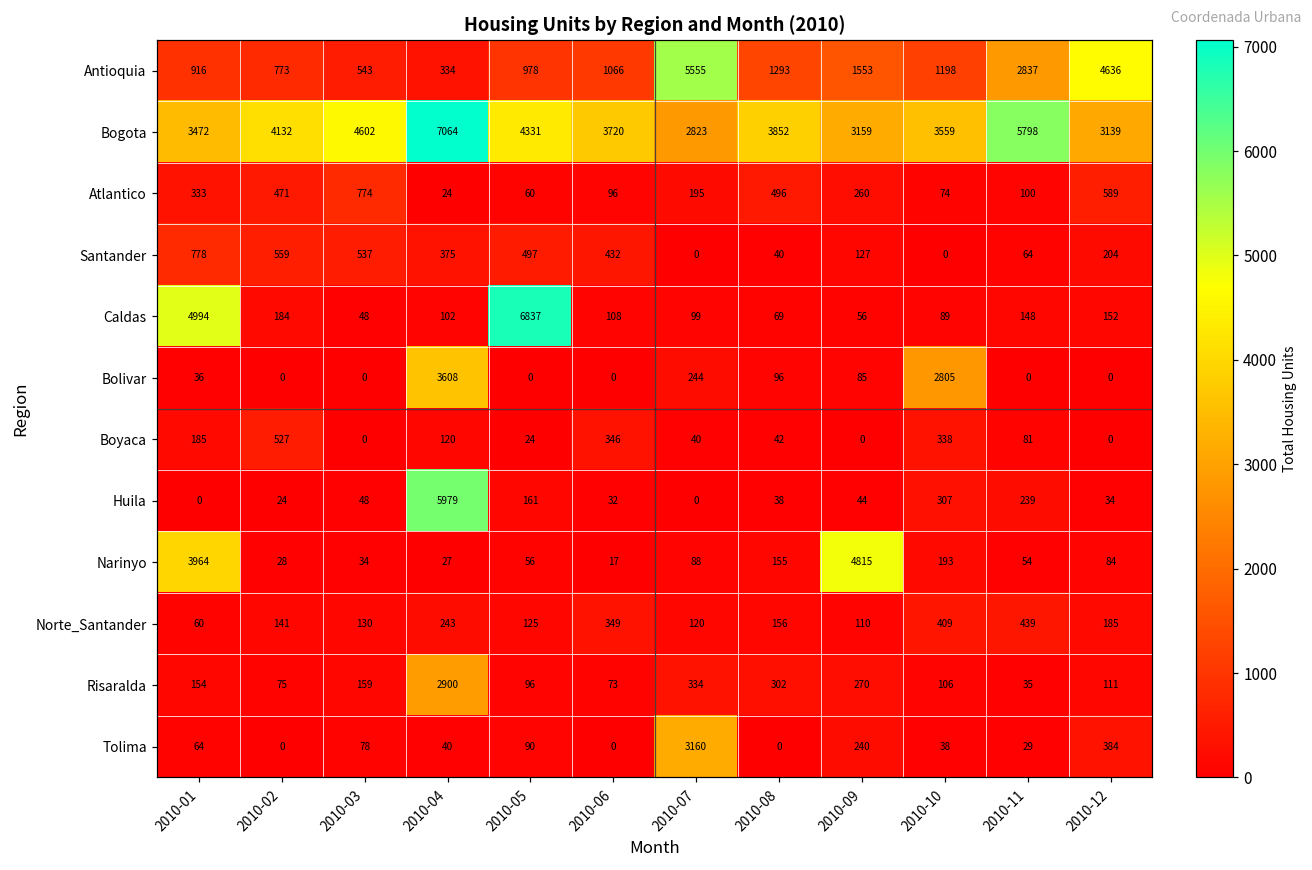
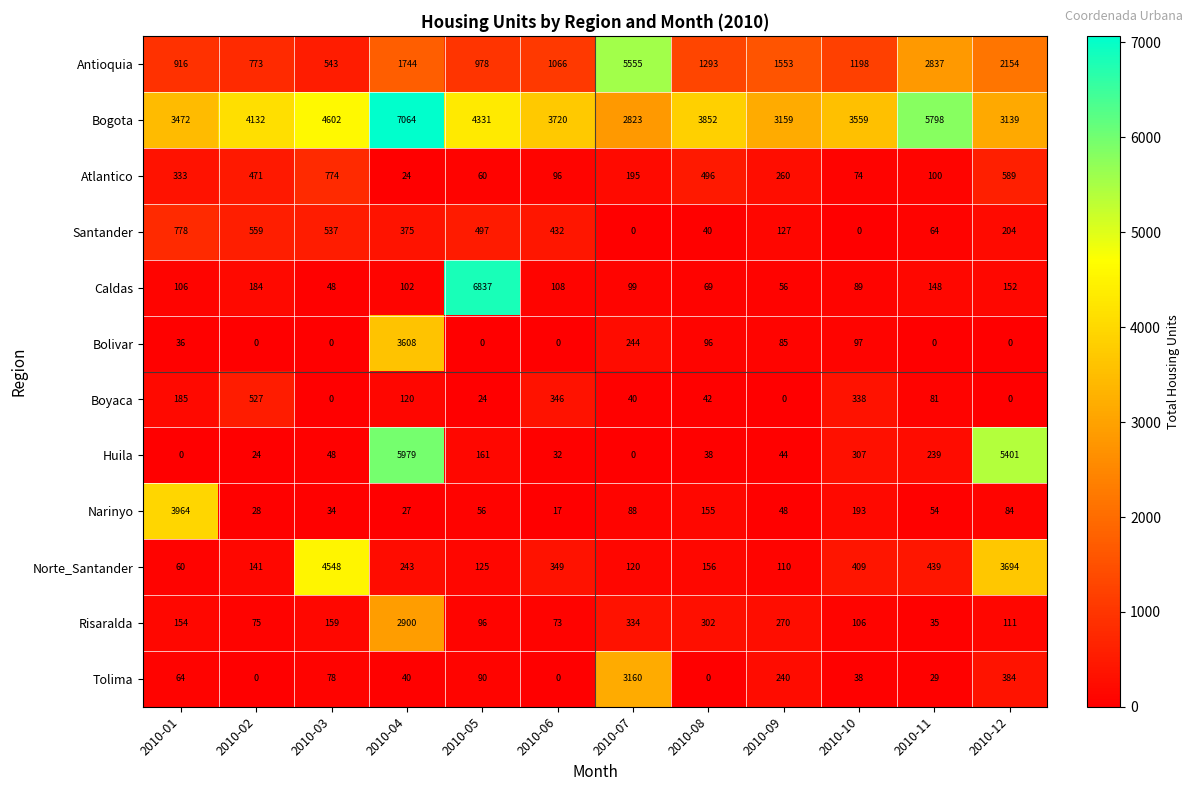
Antioquia, 2010-04: 334 -> 1744
Antioquia, 2010-12: 4636 -> 2154
Caldas, 2010-01: 4994 -> 106
Bolivar, 2010-10: 2805 -> 97
Huila, 2010-12: 34 -> 5401
Narinyo, 2010-09: 4815 -> 48
Norte_Santander, 2010-03: 130 -> 4548
Norte_Santander, 2010-12: 185 -> 3694
